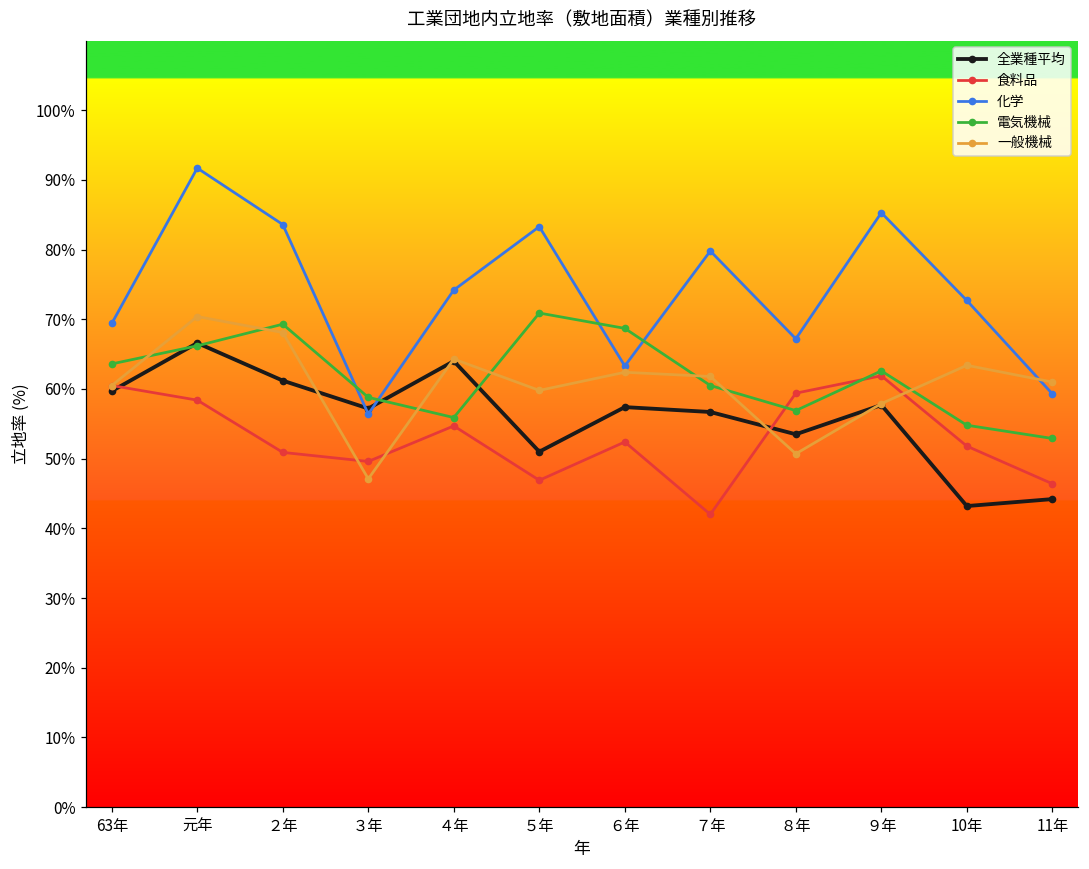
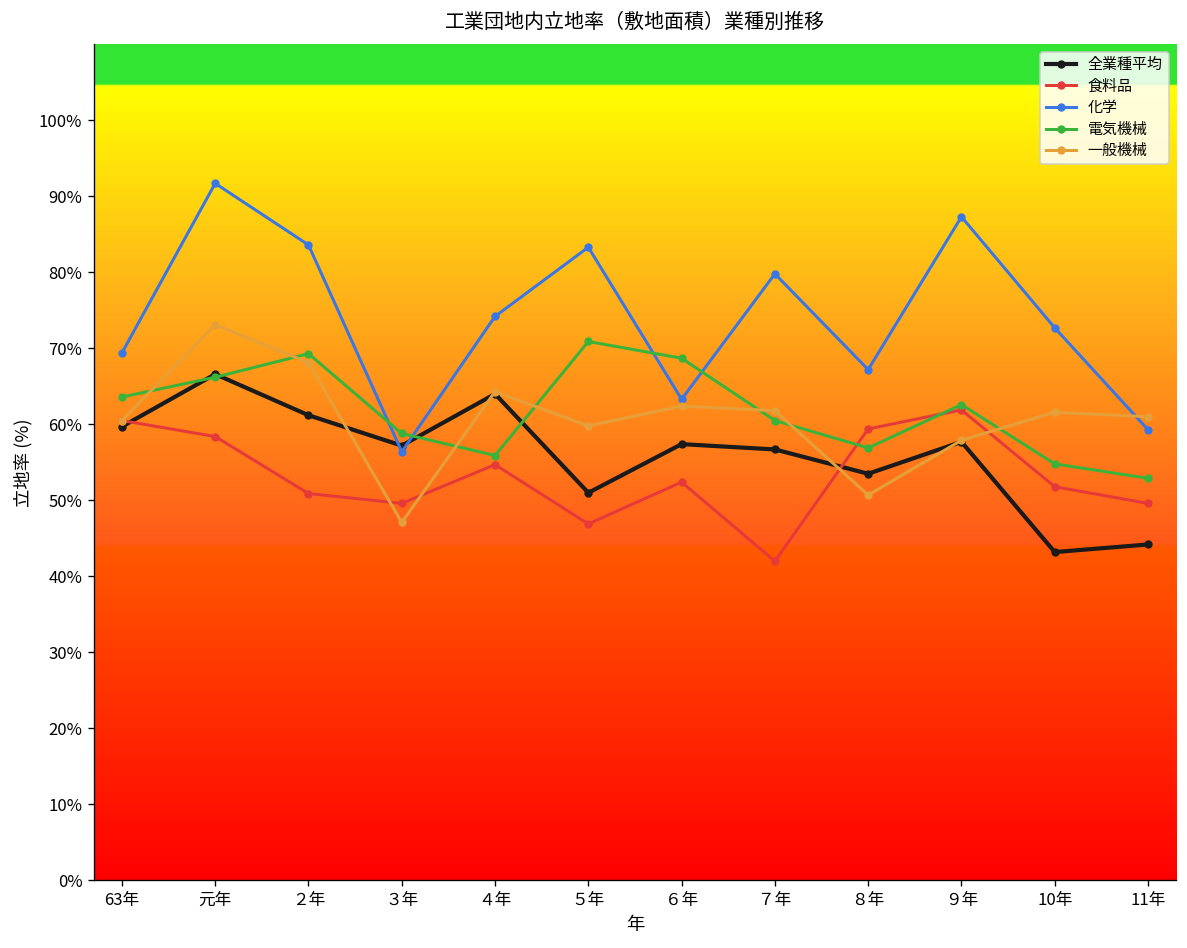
一般機械, 元年: 70% -> 73%
化学, ９年: 85% -> 87%
一般機械, 10年: 63% -> 62%
食料品, 11年: 46% -> 50%
